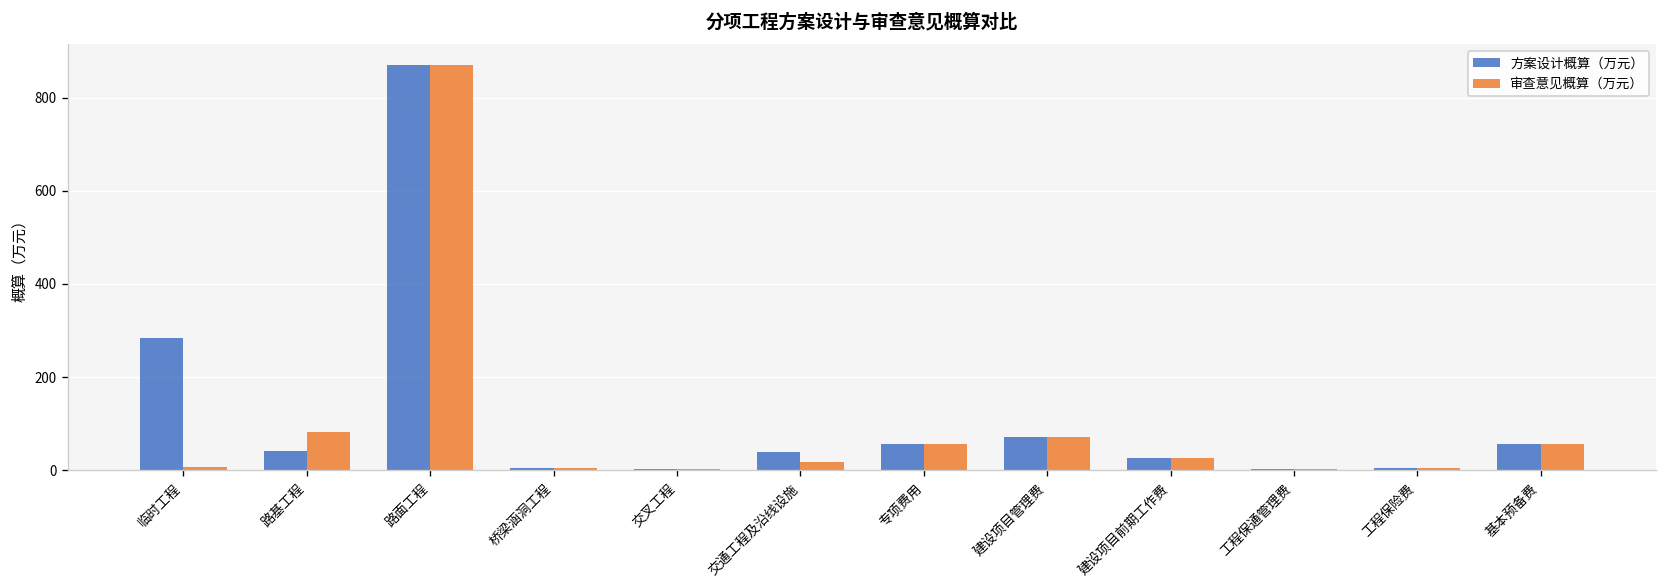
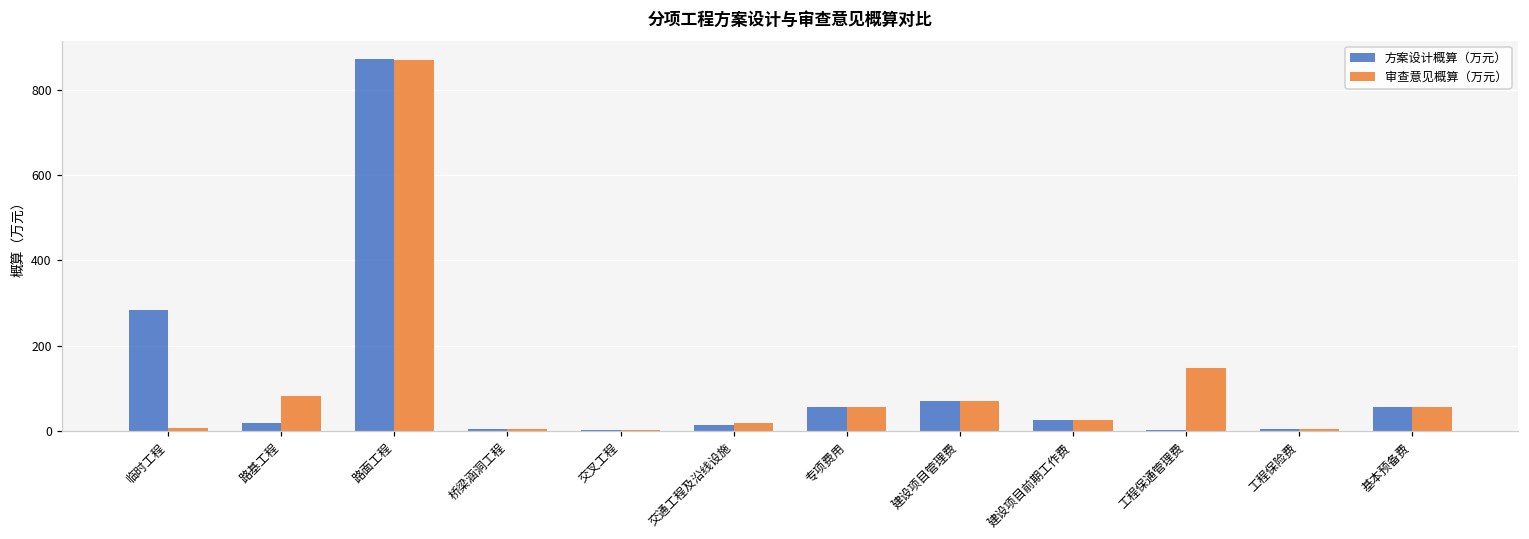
方案设计概算（万元）, 路基工程: 40 -> 20
方案设计概算（万元）, 交通工程及沿线设施: 40 -> 10
审查意见概算（万元）, 工程保通管理费: 0 -> 150
